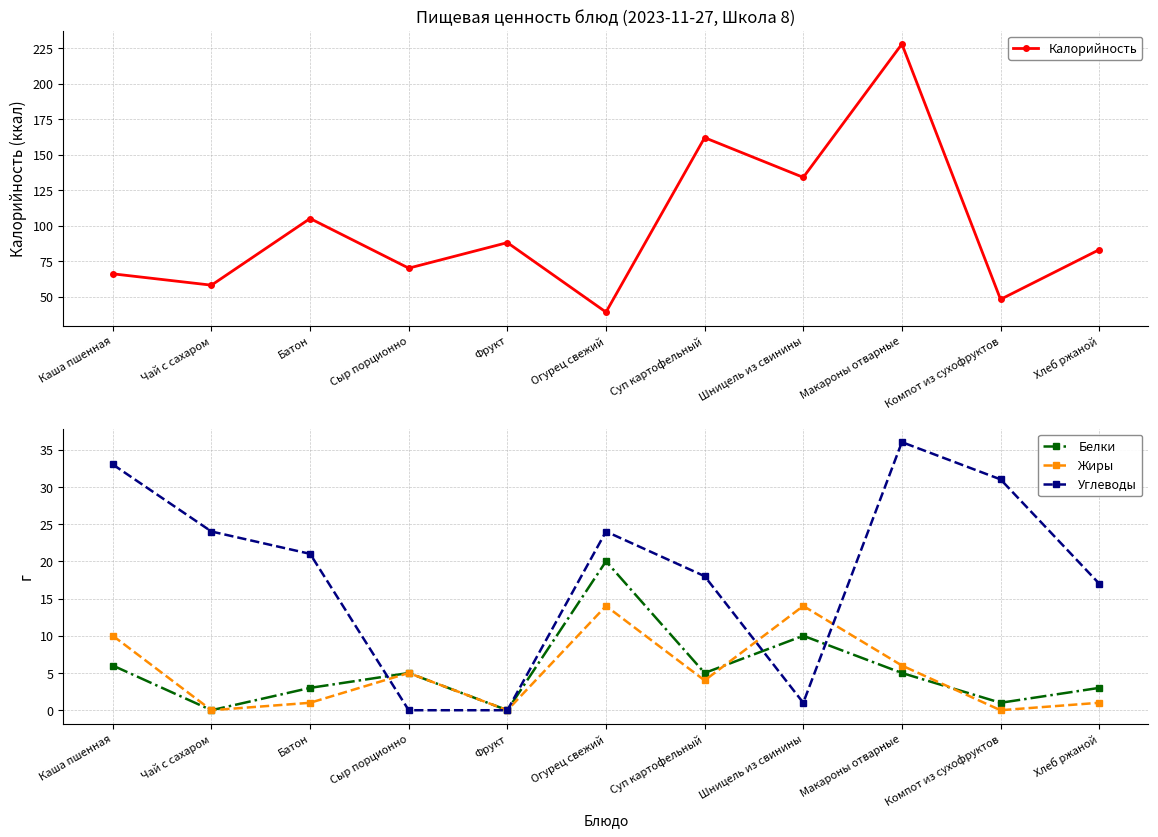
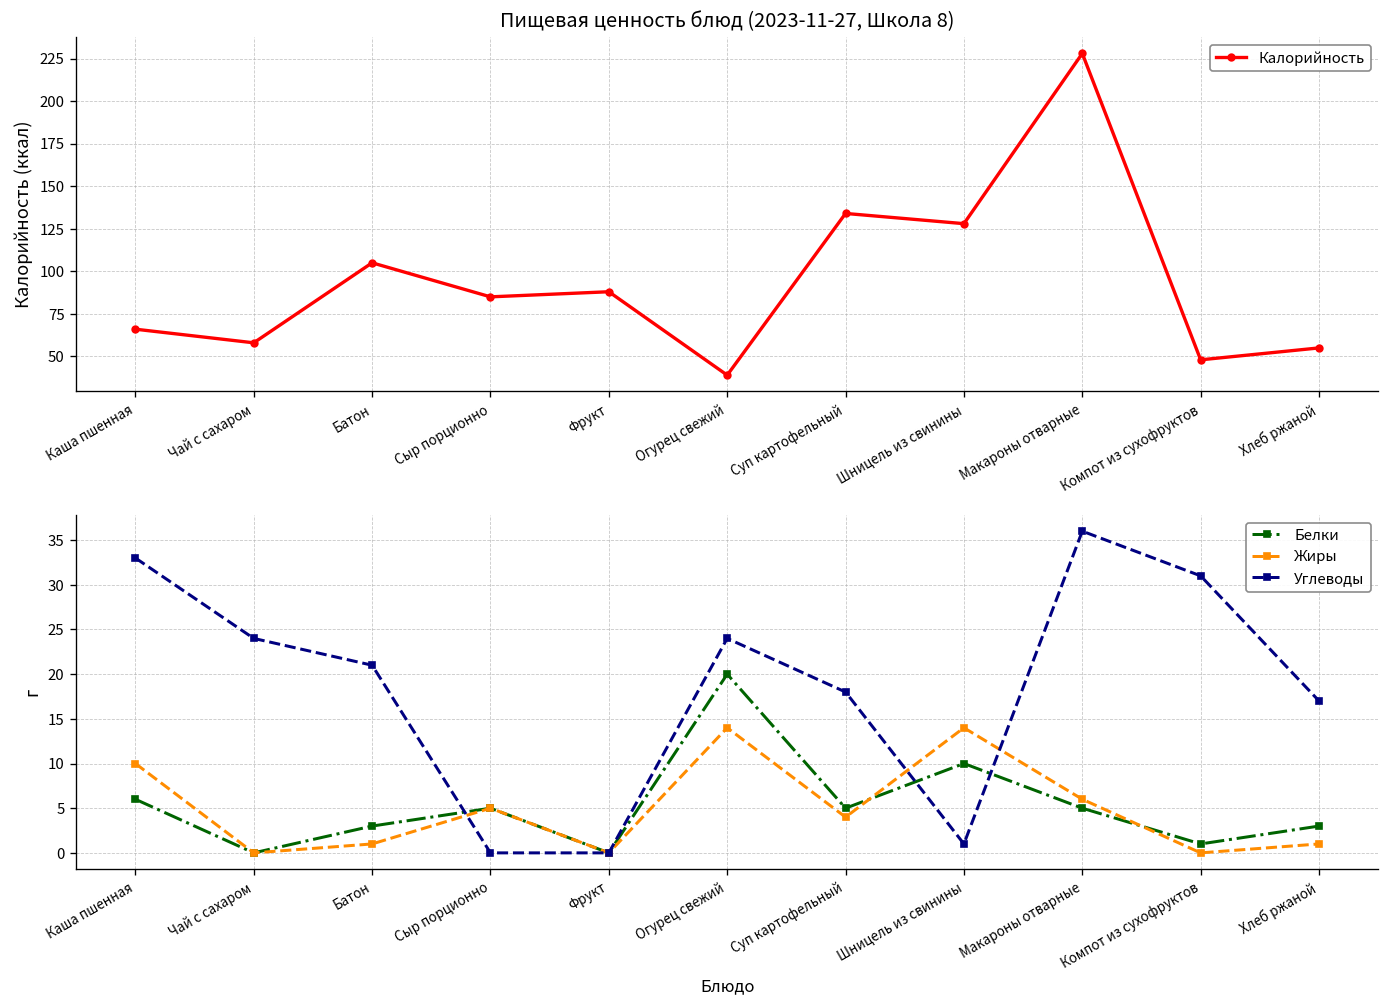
Пищевая ценность блюд (2023-11-27, Школа 8), Сыр порционно: 70 -> 85
Пищевая ценность блюд (2023-11-27, Школа 8), Суп картофельный: 162 -> 134
Пищевая ценность блюд (2023-11-27, Школа 8), Шницель из свинины: 134 -> 128
Пищевая ценность блюд (2023-11-27, Школа 8), Хлеб ржаной: 83 -> 55
